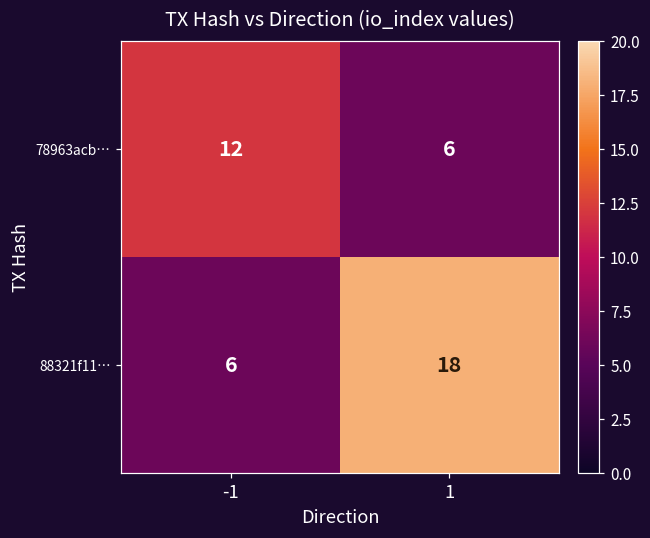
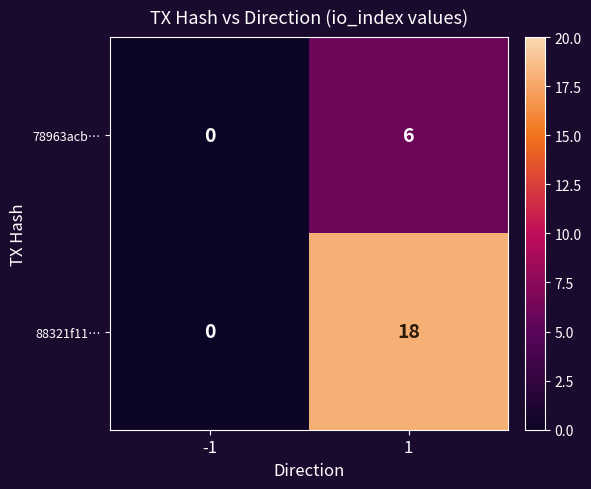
78963acb…, -1: 12 -> 0
88321f11…, -1: 6 -> 0
